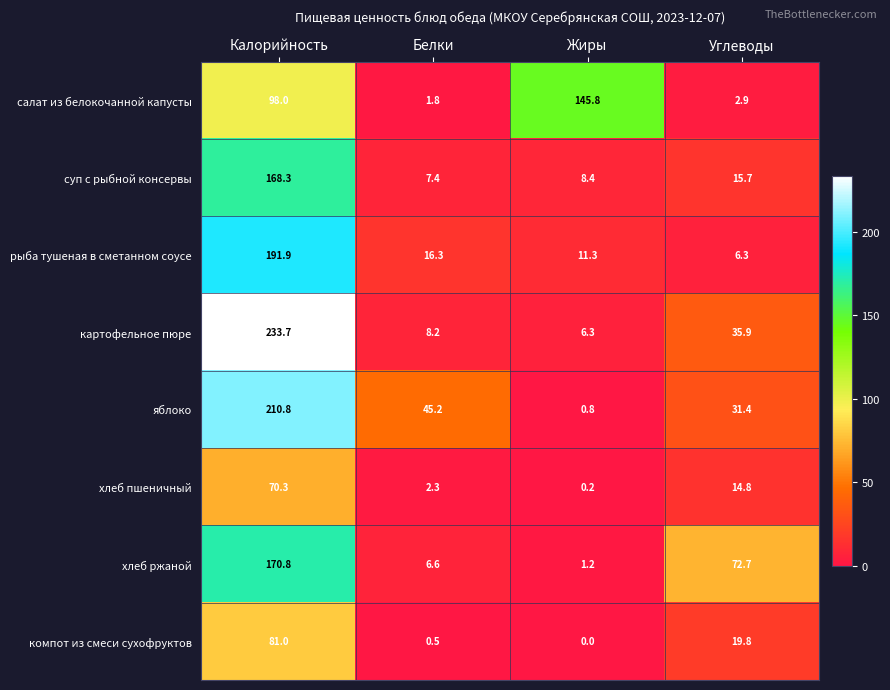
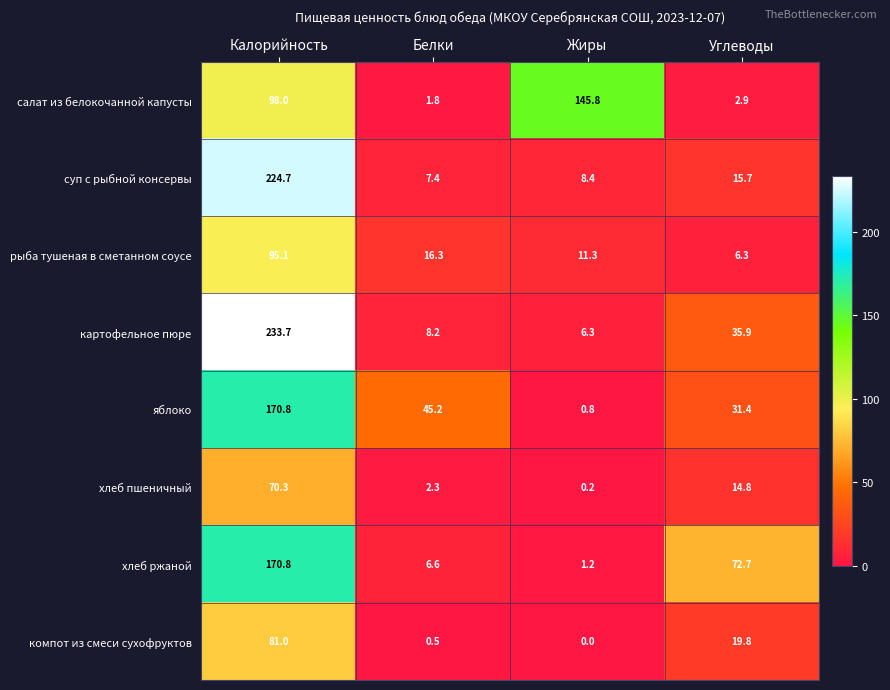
суп с рыбной консервы, Калорийность: 168.3 -> 224.7
рыба тушеная в сметанном соусе, Калорийность: 191.9 -> 95.1
яблоко, Калорийность: 210.8 -> 170.8
